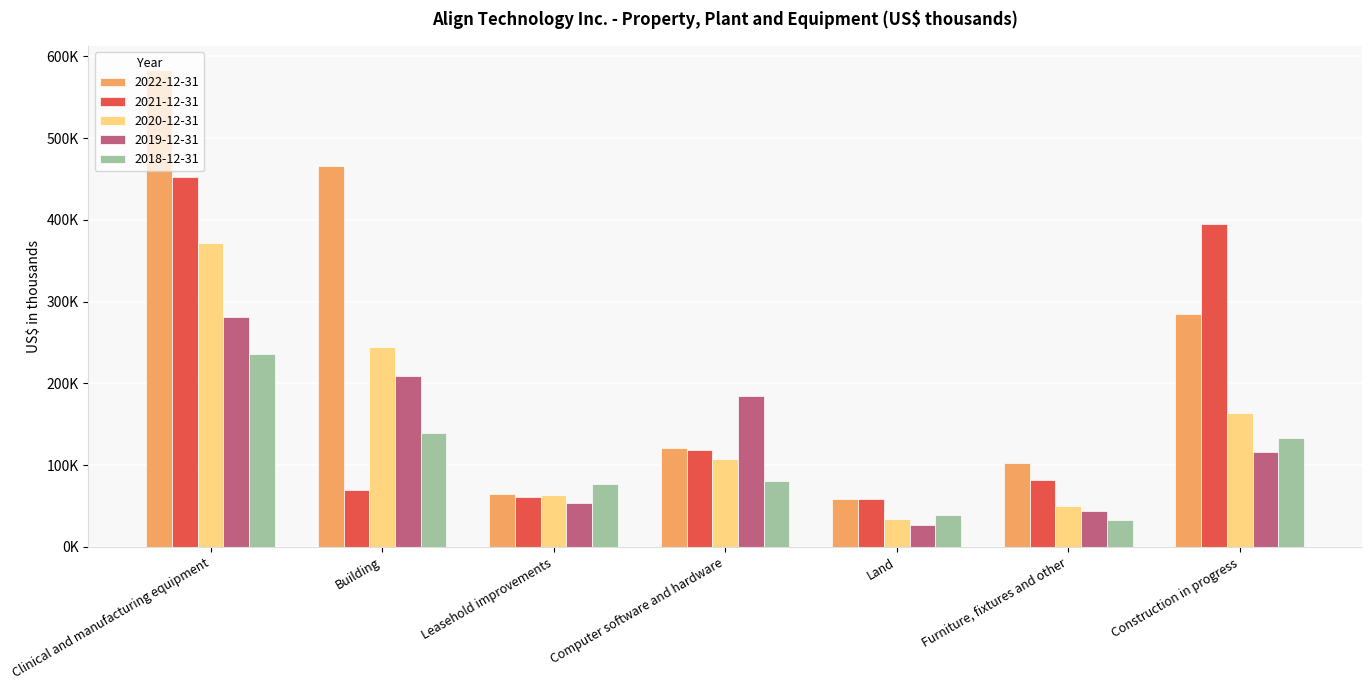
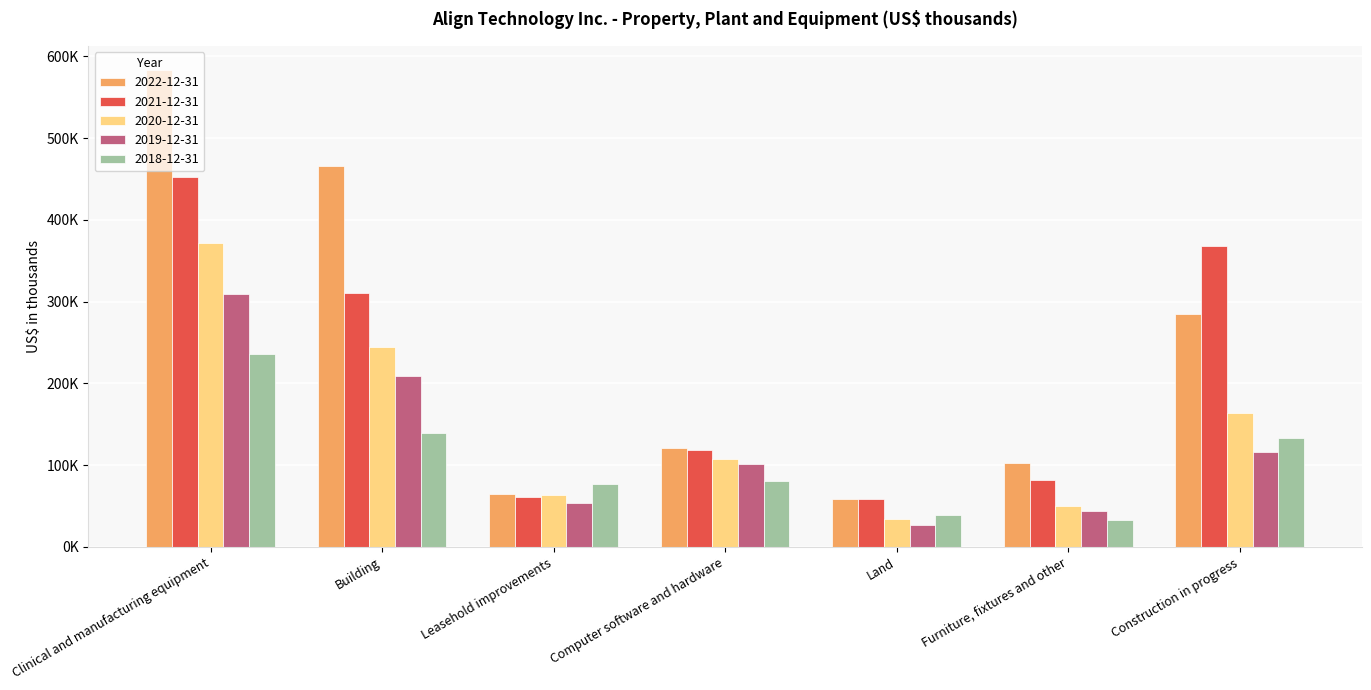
2019-12-31, Clinical and manufacturing equipment: 280000 -> 310000
2021-12-31, Building: 70000 -> 310000
2019-12-31, Computer software and hardware: 180000 -> 100000
2021-12-31, Construction in progress: 390000 -> 370000
